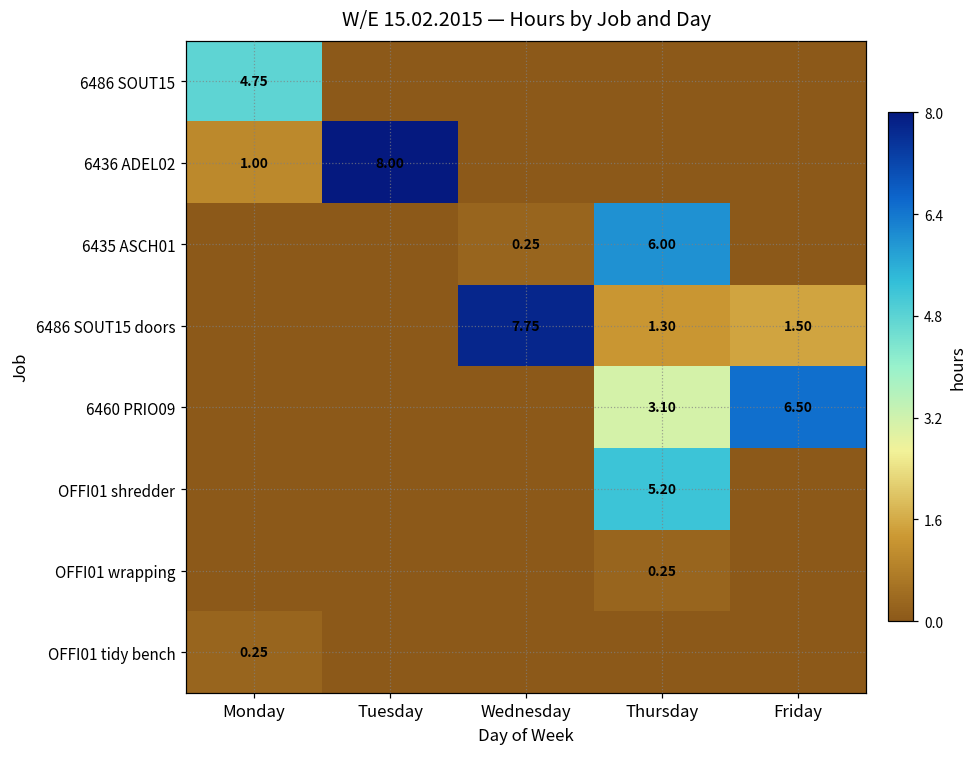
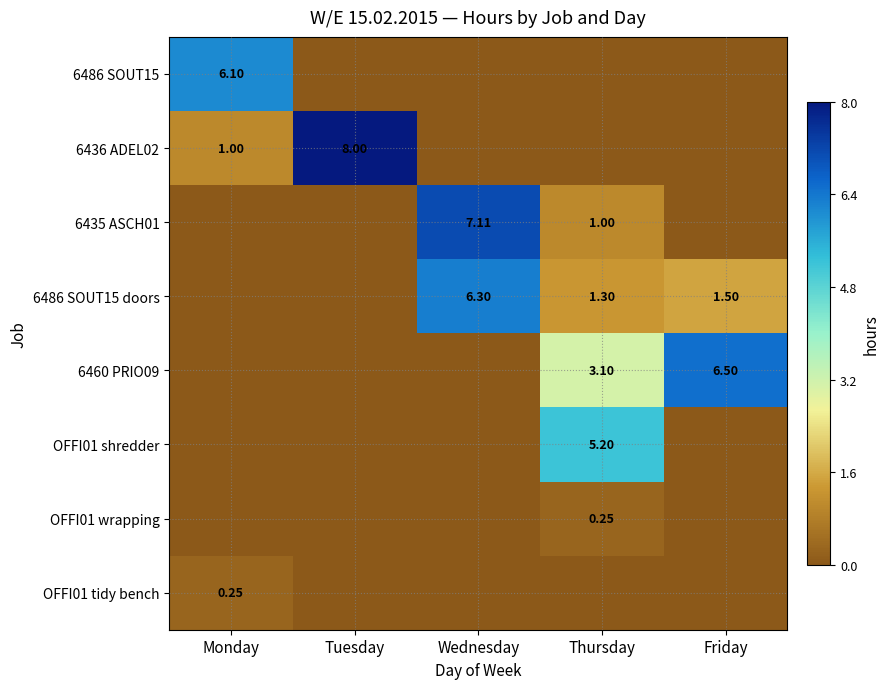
6486 SOUT15, Monday: 4.75 -> 6.10
6435 ASCH01, Wednesday: 0.25 -> 7.11
6435 ASCH01, Thursday: 6.00 -> 1.00
6486 SOUT15 doors, Wednesday: 7.75 -> 6.30
